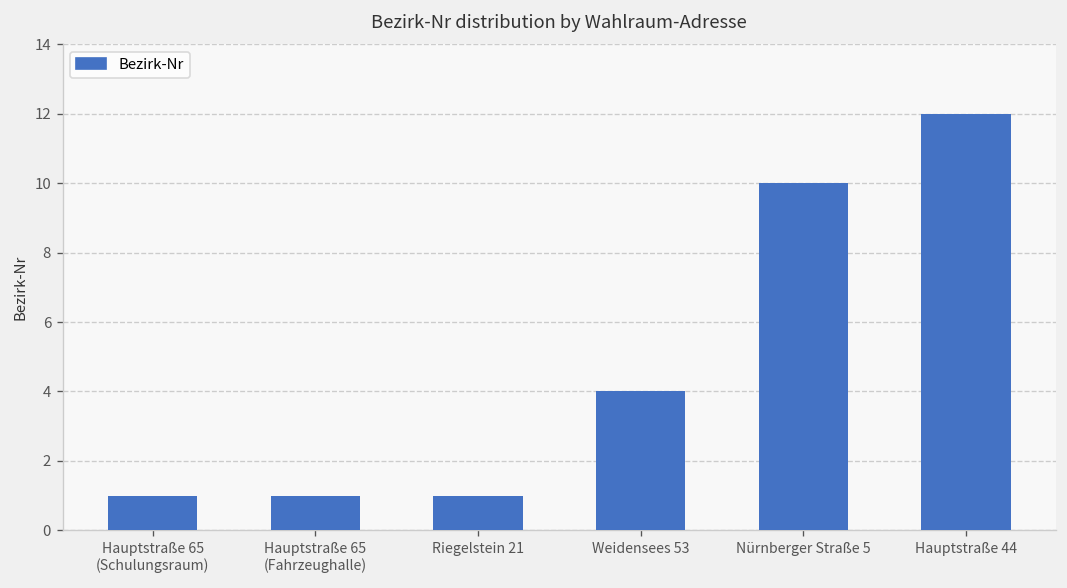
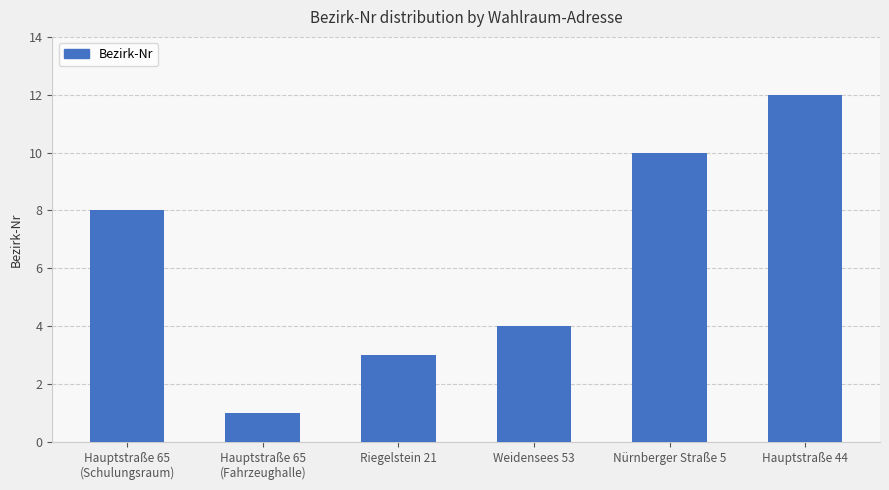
Hauptstraße 65 (Schulungsraum): 1 -> 8
Riegelstein 21: 1 -> 3
